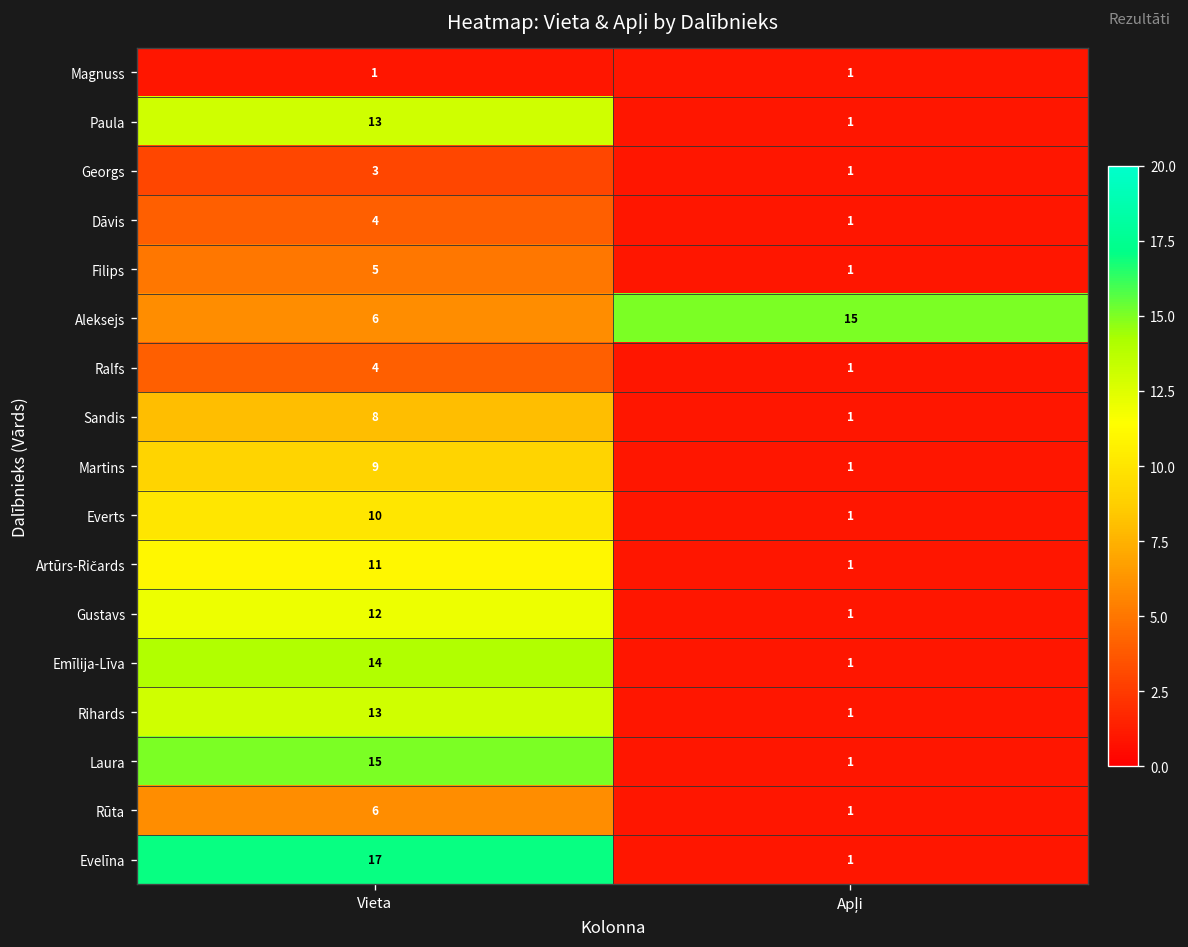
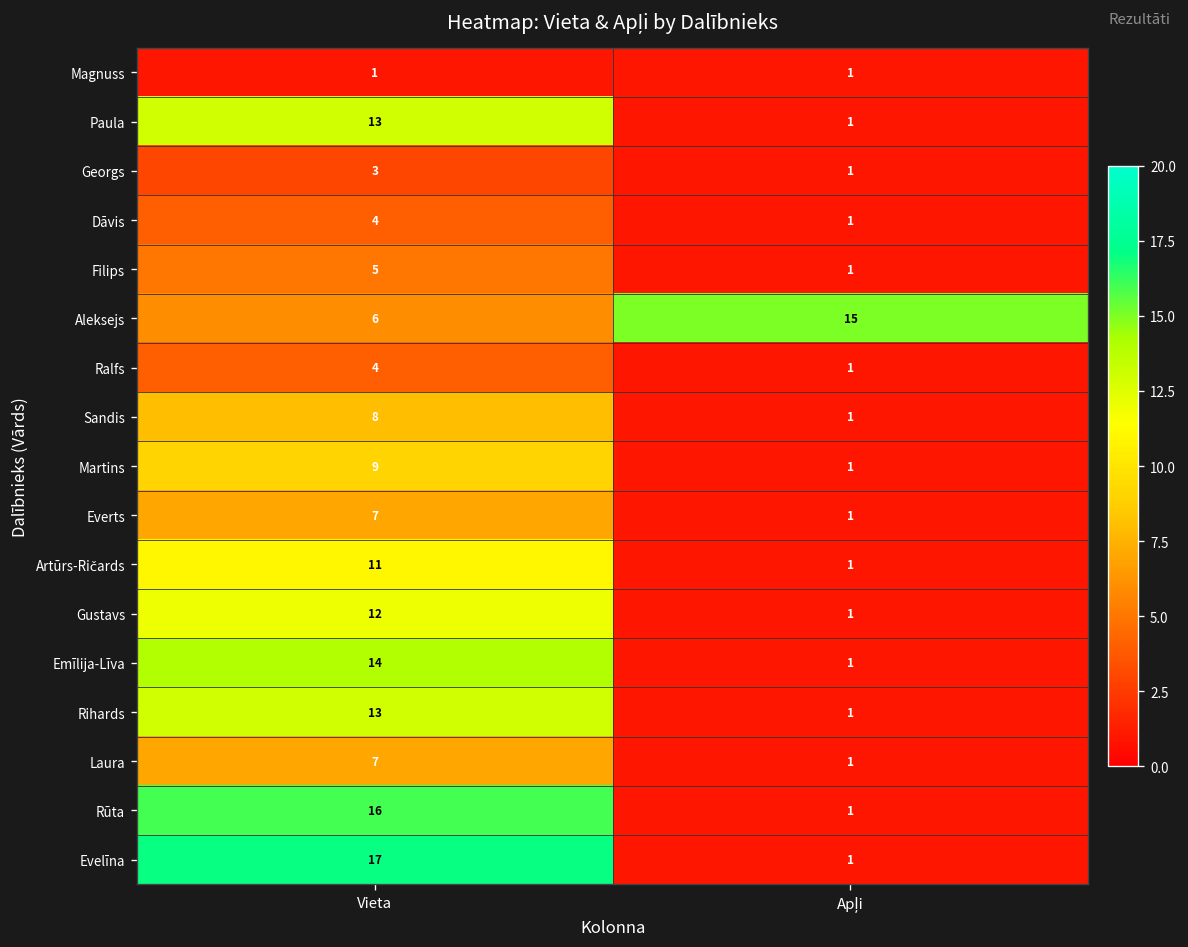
Everts, Vieta: 10 -> 7
Laura, Vieta: 15 -> 7
Rūta, Vieta: 6 -> 16
